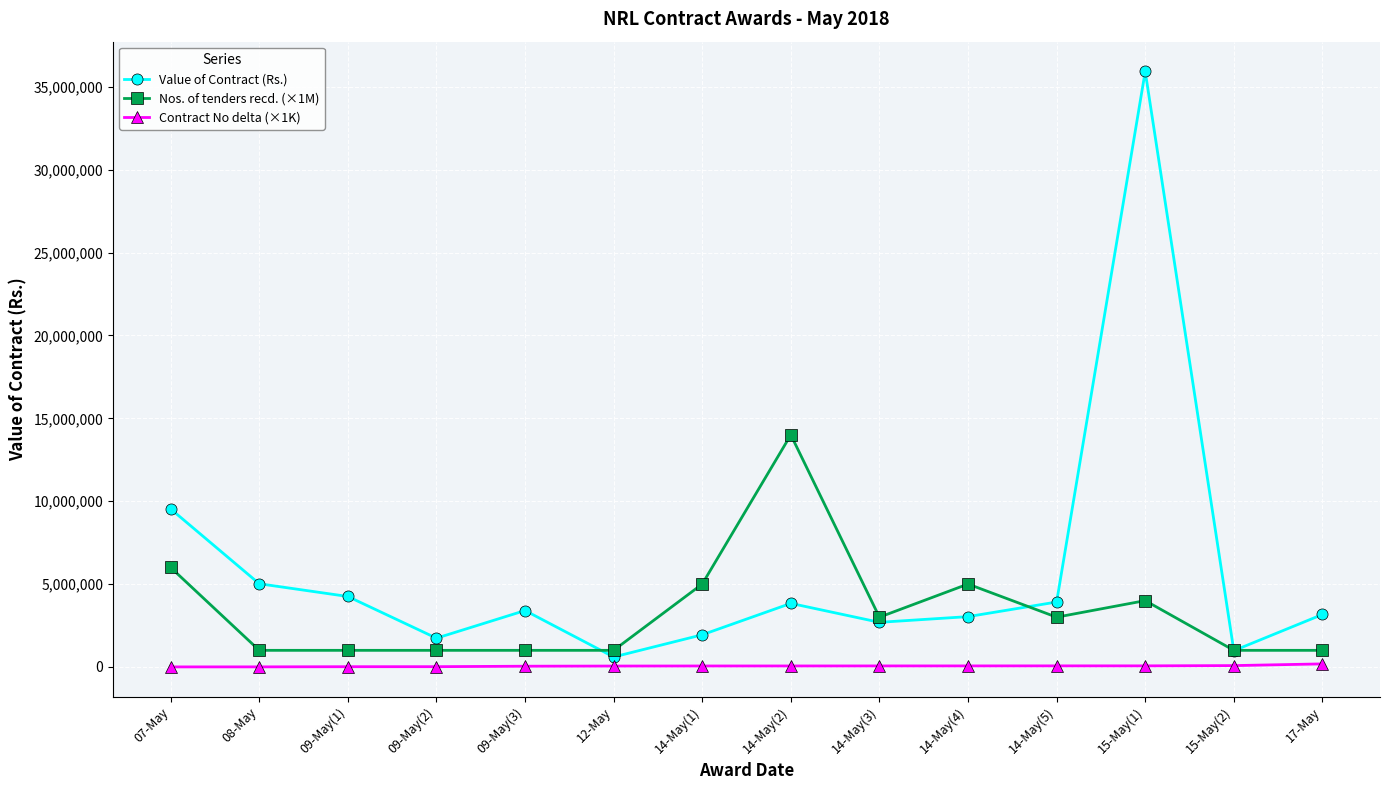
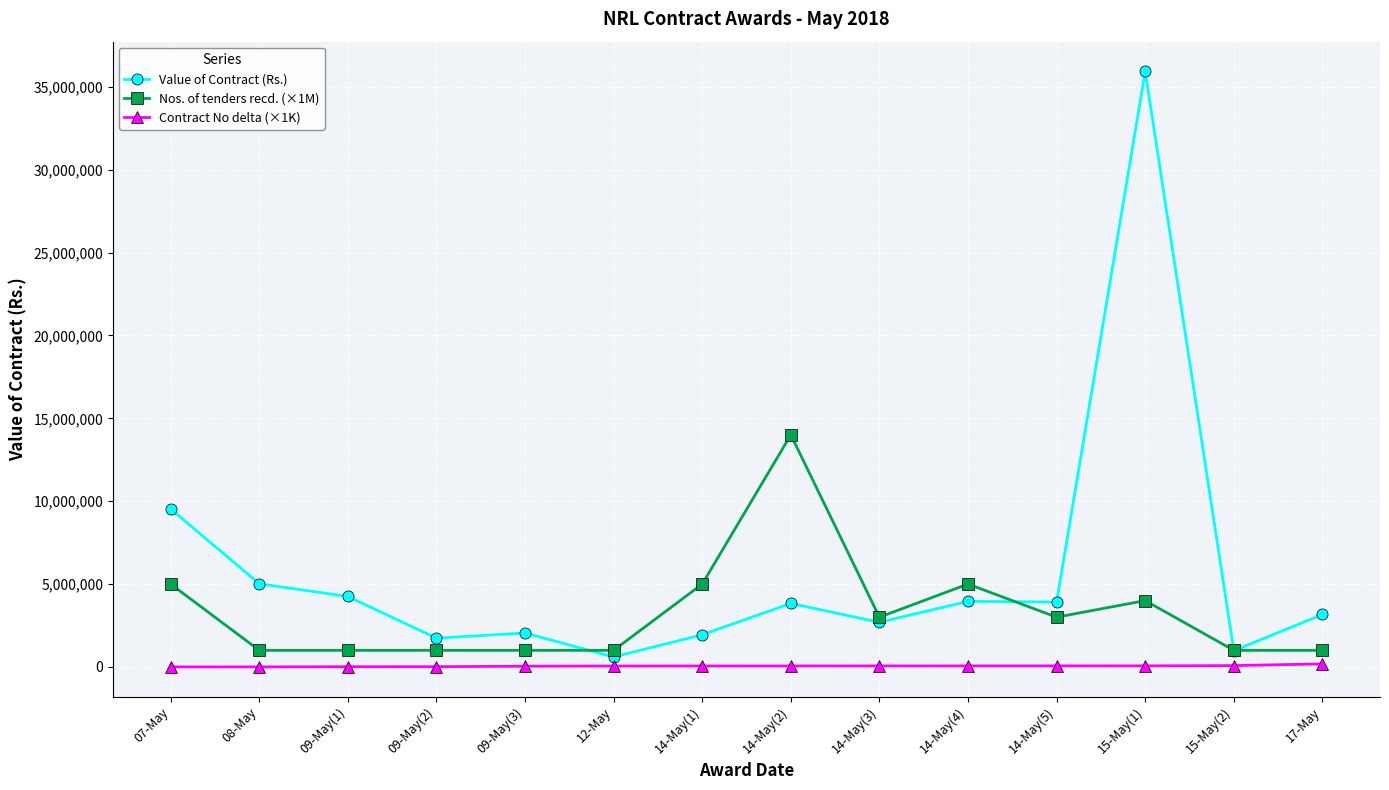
Nos. of tenders recd. (×1M), 07-May: 6,000,000 -> 5,000,000
Value of Contract (Rs.), 09-May(3): 3,400,000 -> 2,000,000
Value of Contract (Rs.), 14-May(4): 3,000,000 -> 4,000,000
